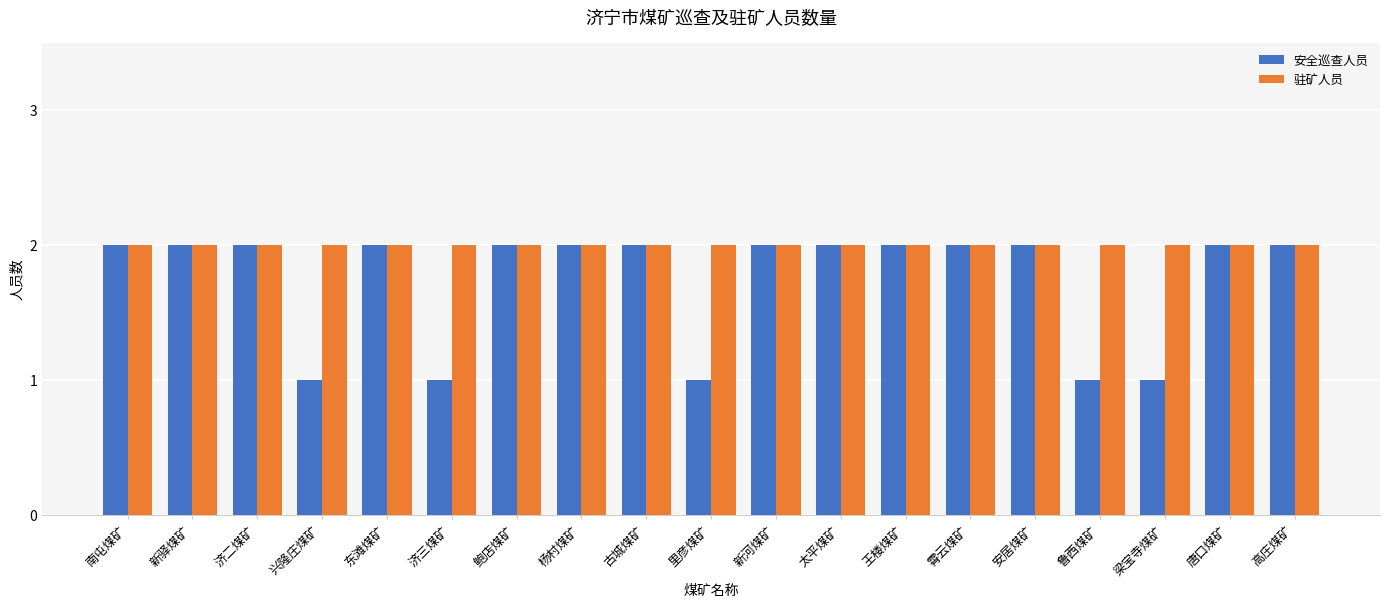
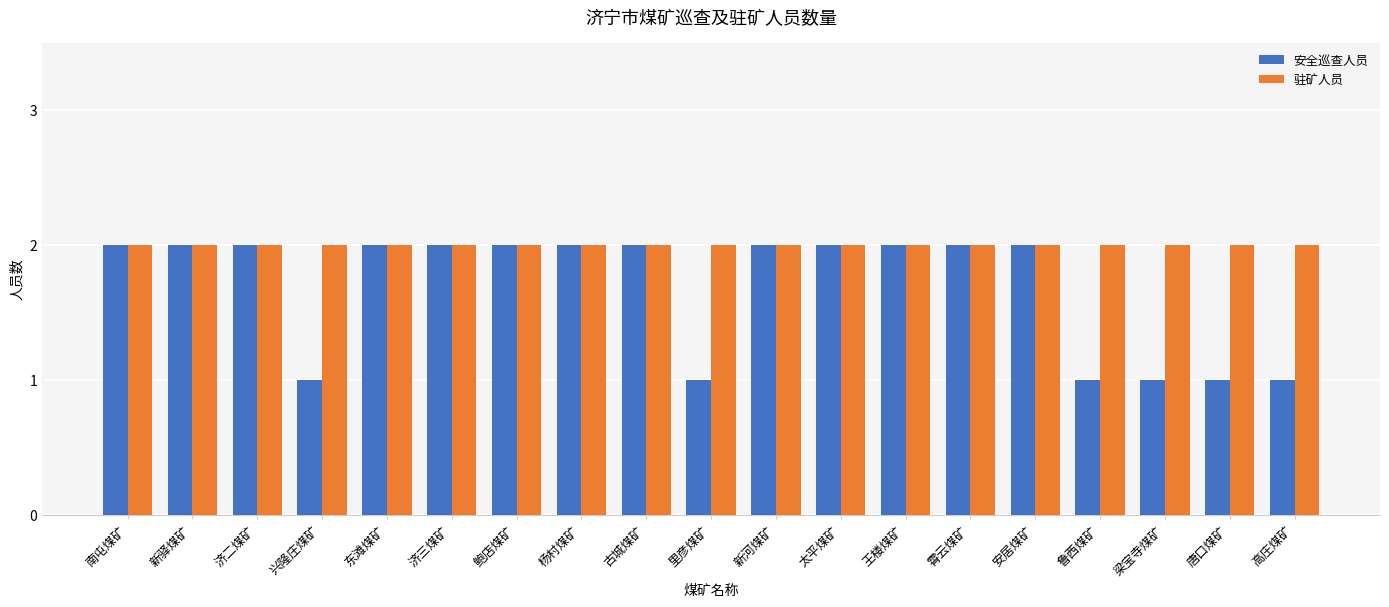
安全巡查人员, 济三煤矿: 1 -> 2
安全巡查人员, 唐口煤矿: 2 -> 1
安全巡查人员, 高庄煤矿: 2 -> 1
